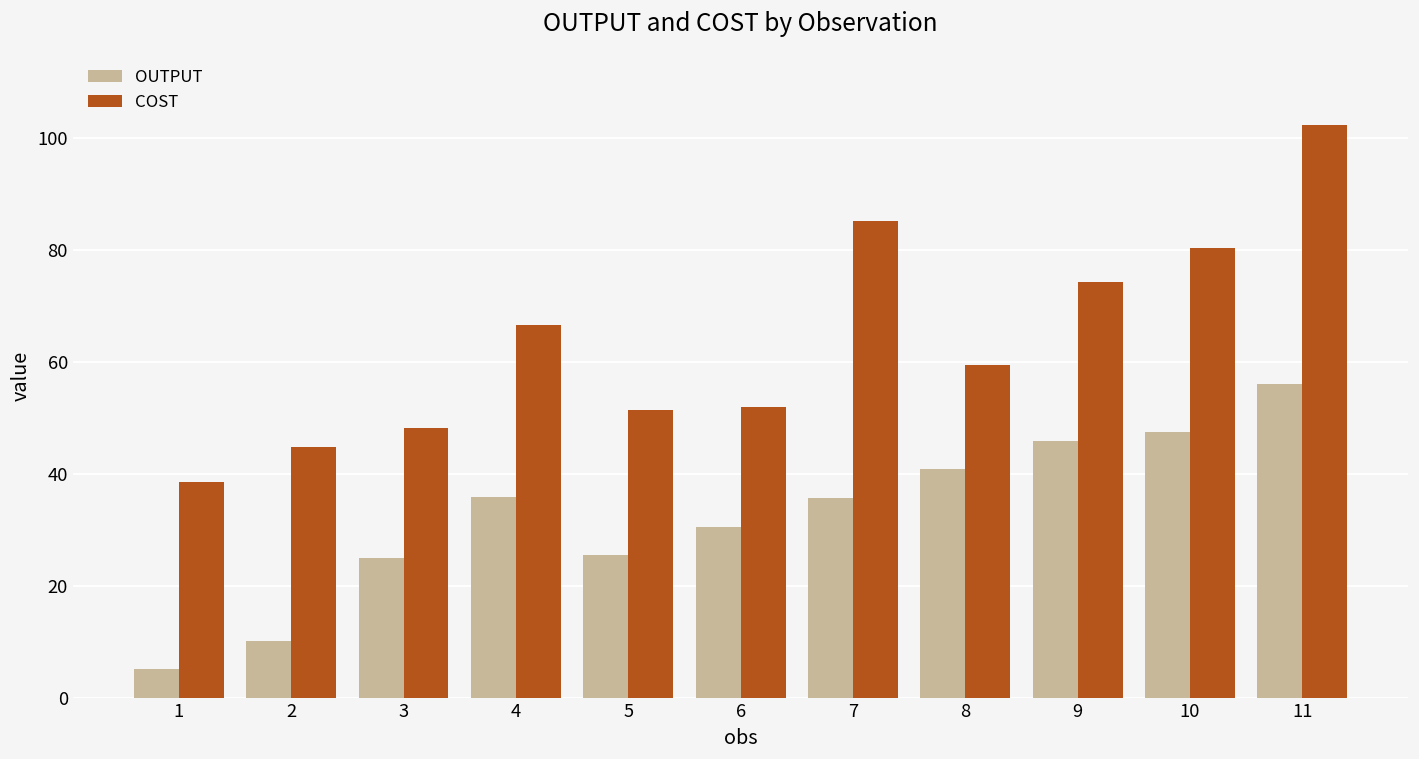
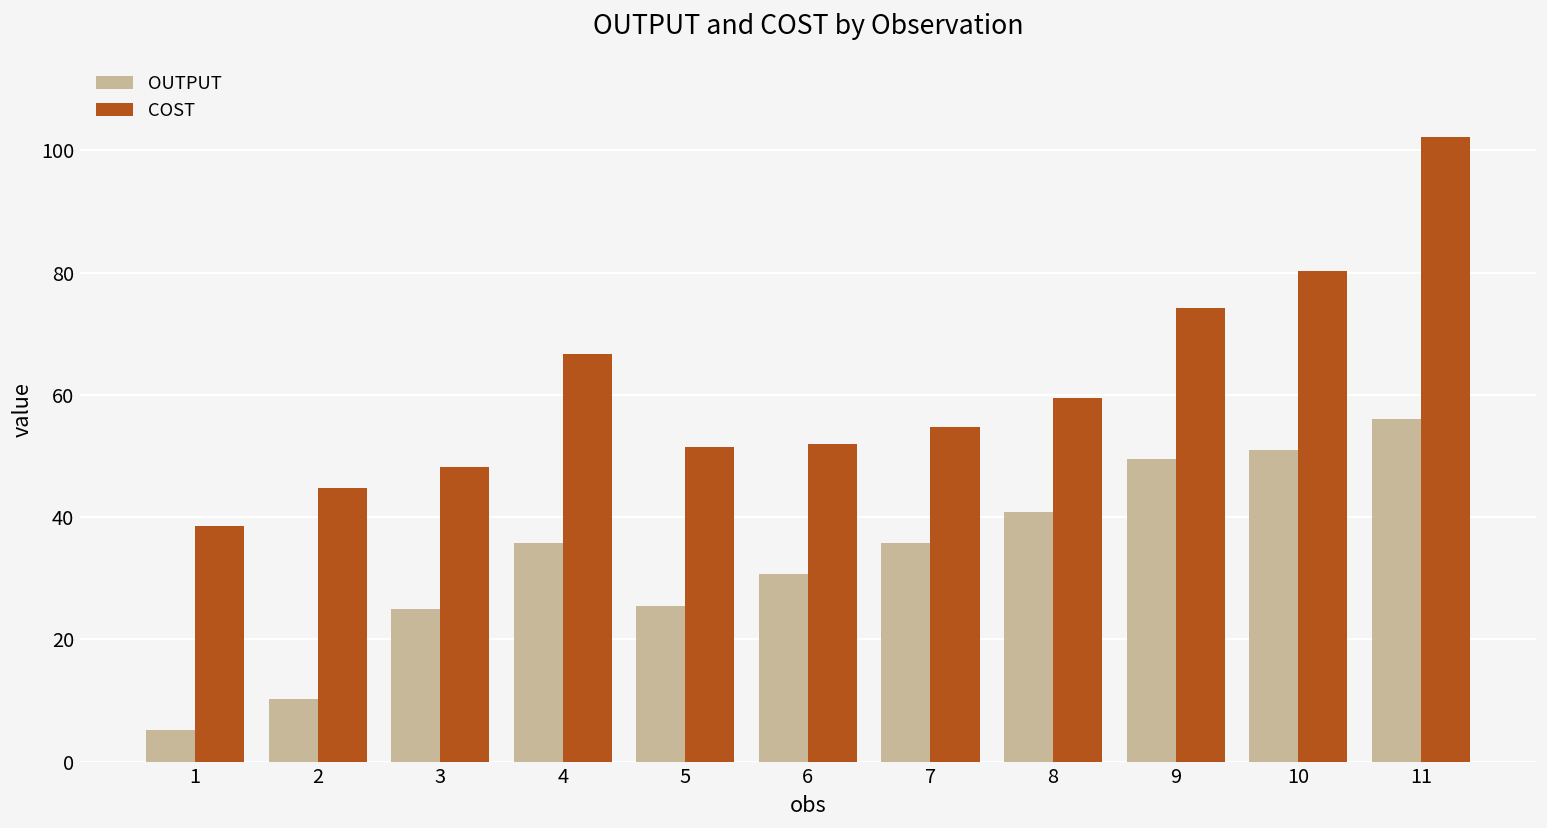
COST, 7: 85 -> 55
OUTPUT, 9: 46 -> 50
OUTPUT, 10: 48 -> 51
